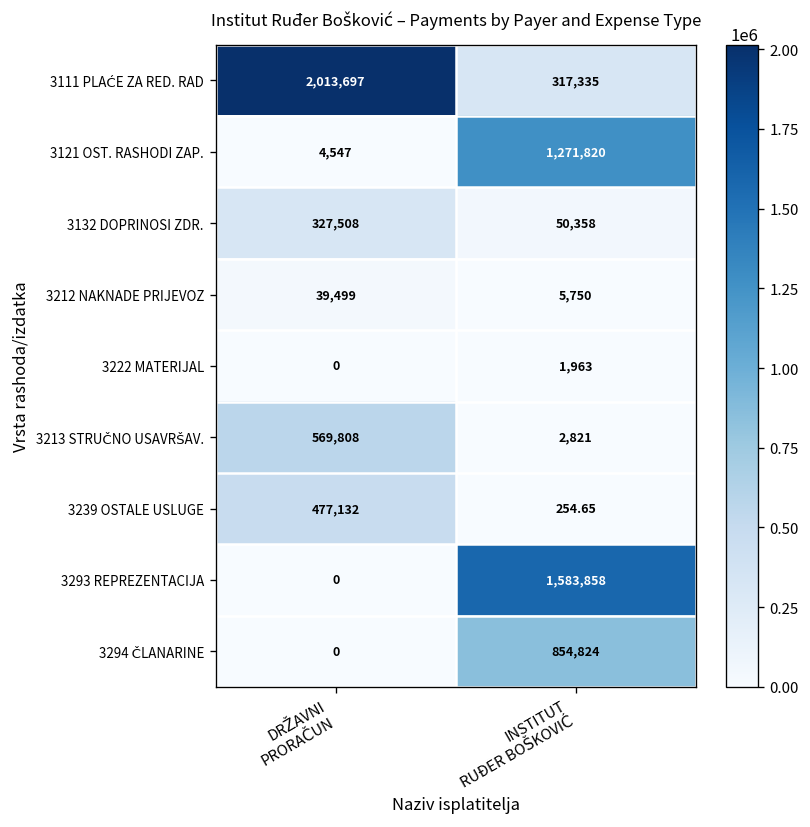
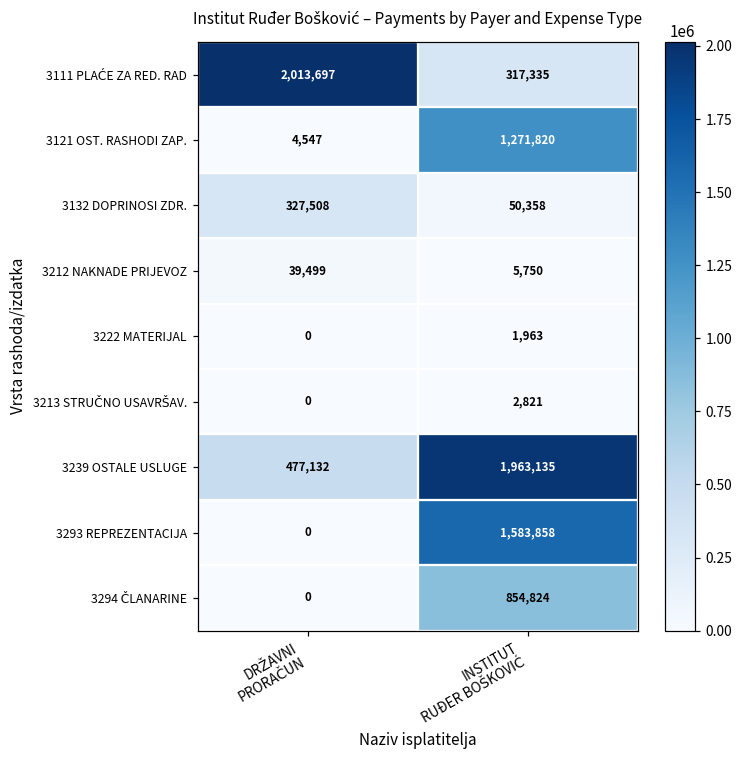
3213 STRUČNO USAVRŠAV., DRŽAVNI PRORAČUN: 569,808 -> 0
3239 OSTALE USLUGE, INSTITUT RUĐER BOŠKOVIĆ: 254.65 -> 1,963,135
